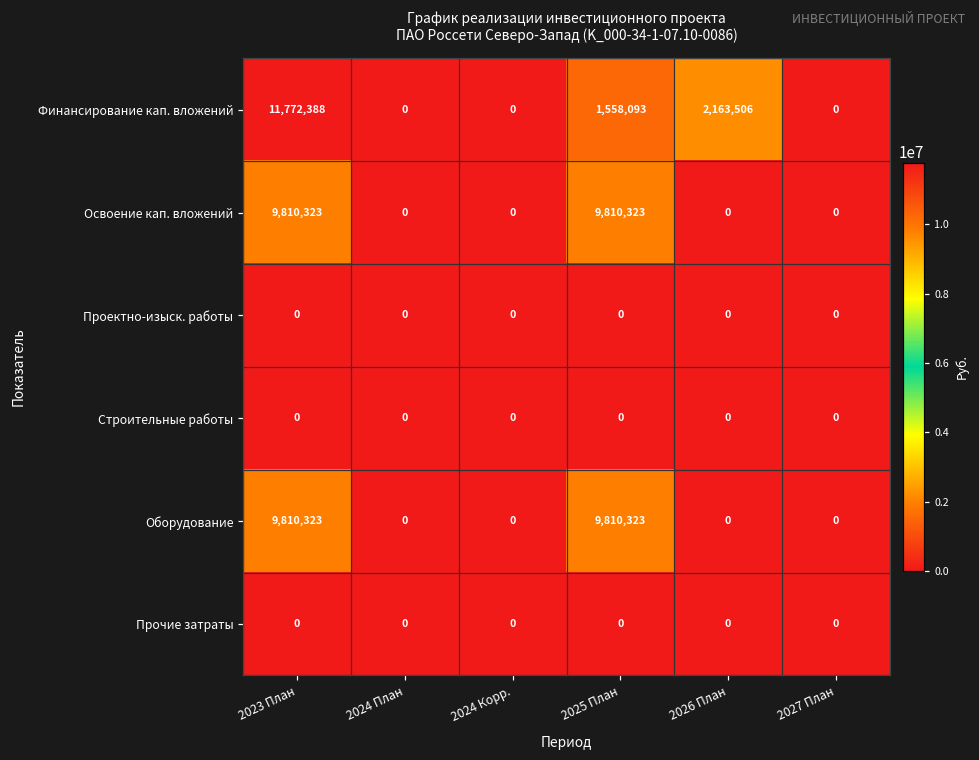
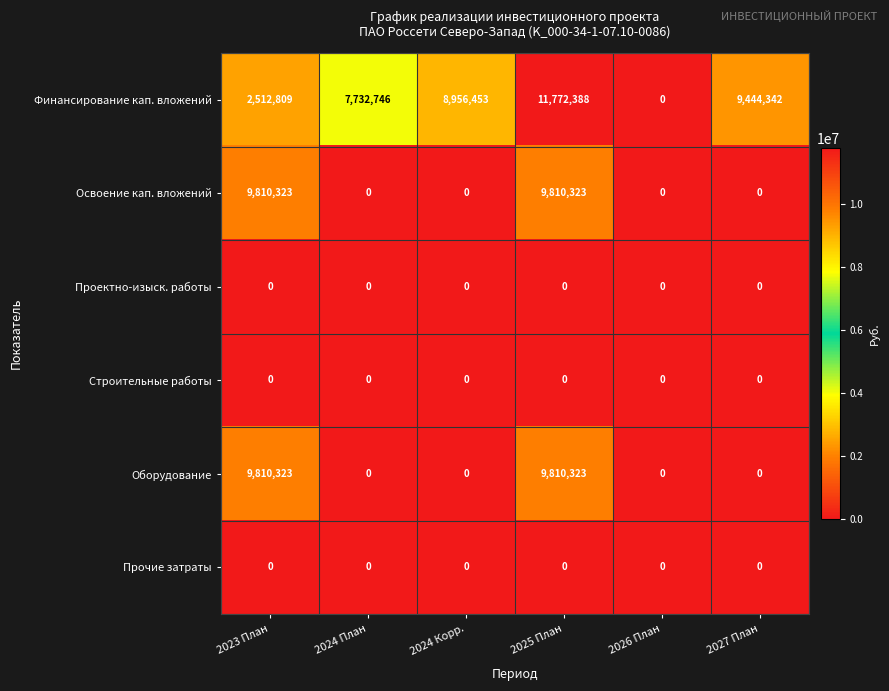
Финансирование кап. вложений, 2023 План: 11,772,388 -> 2,512,809
Финансирование кап. вложений, 2024 План: 0 -> 7,732,746
Финансирование кап. вложений, 2024 Корр.: 0 -> 8,956,453
Финансирование кап. вложений, 2025 План: 1,558,093 -> 11,772,388
Финансирование кап. вложений, 2026 План: 2,163,506 -> 0
Финансирование кап. вложений, 2027 План: 0 -> 9,444,342
